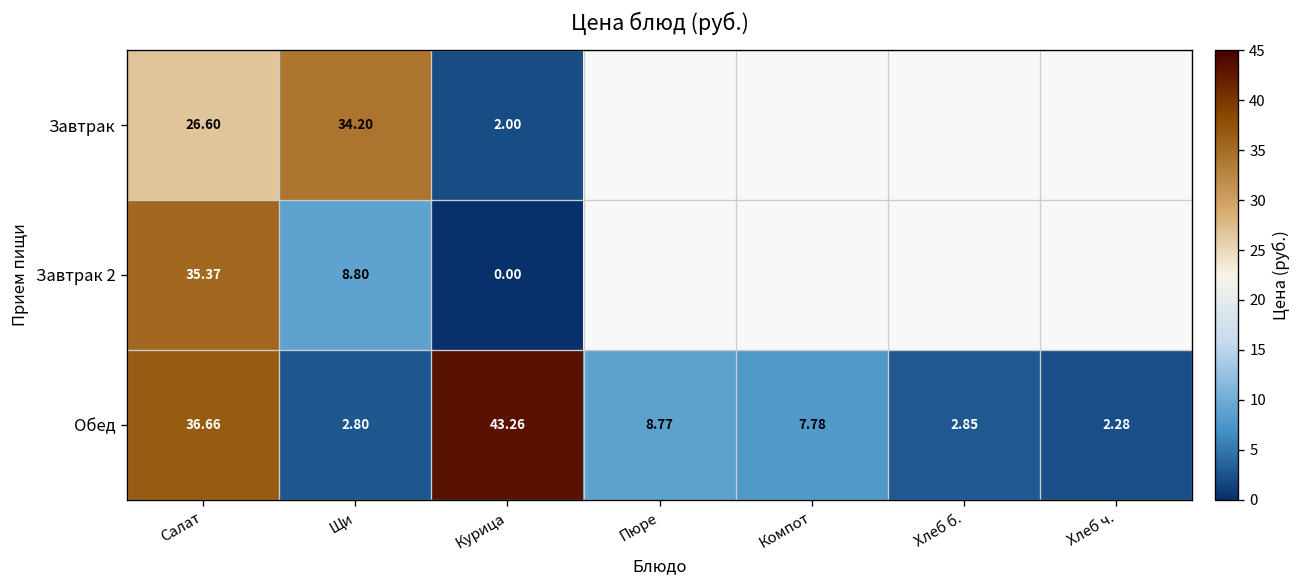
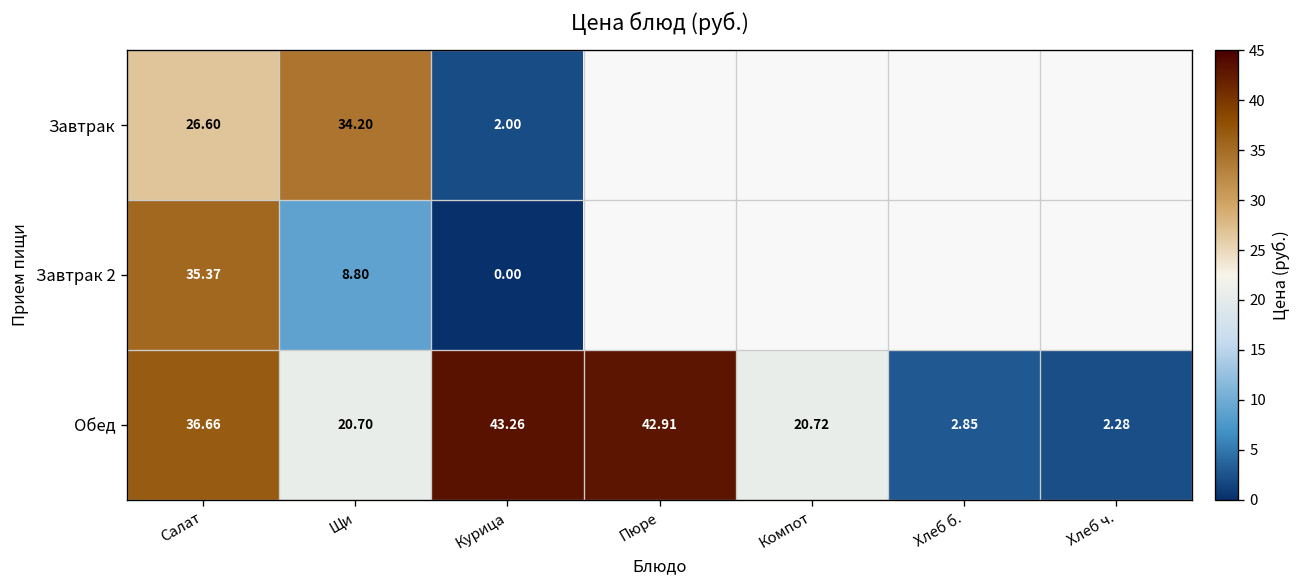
Обед, Щи: 2.80 -> 20.70
Обед, Пюре: 8.77 -> 42.91
Обед, Компот: 7.78 -> 20.72
